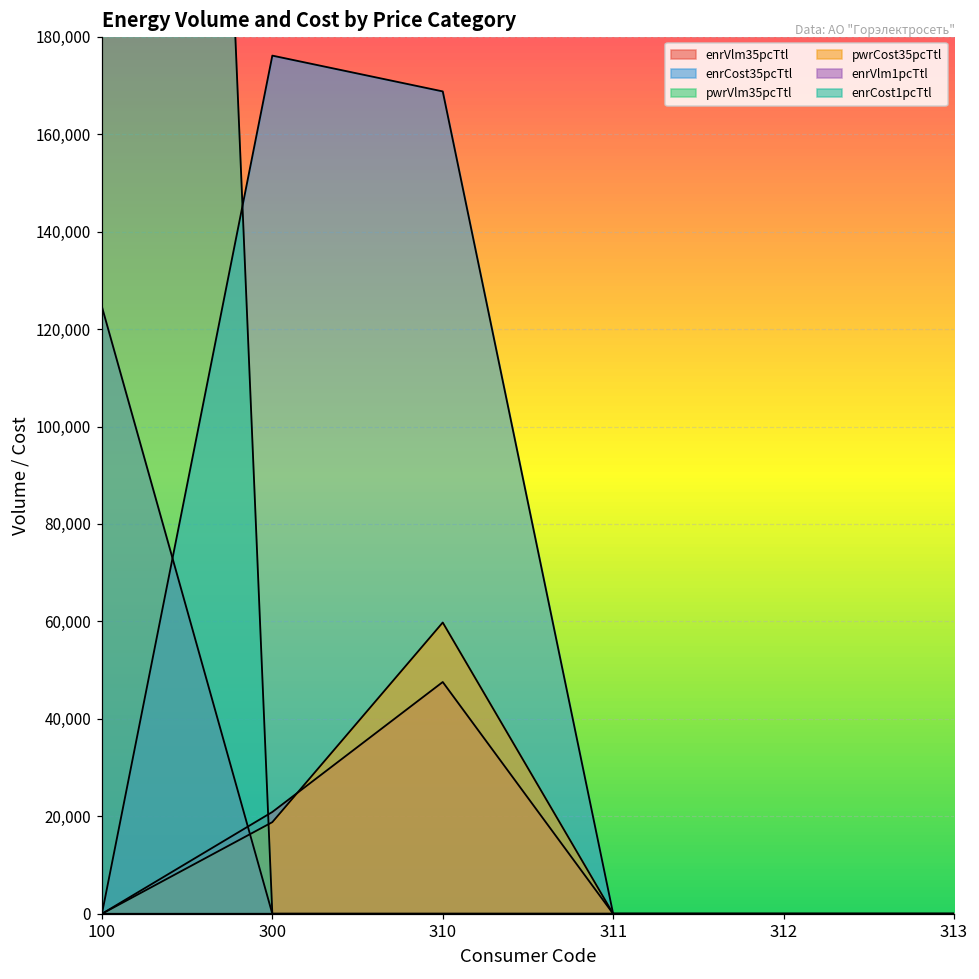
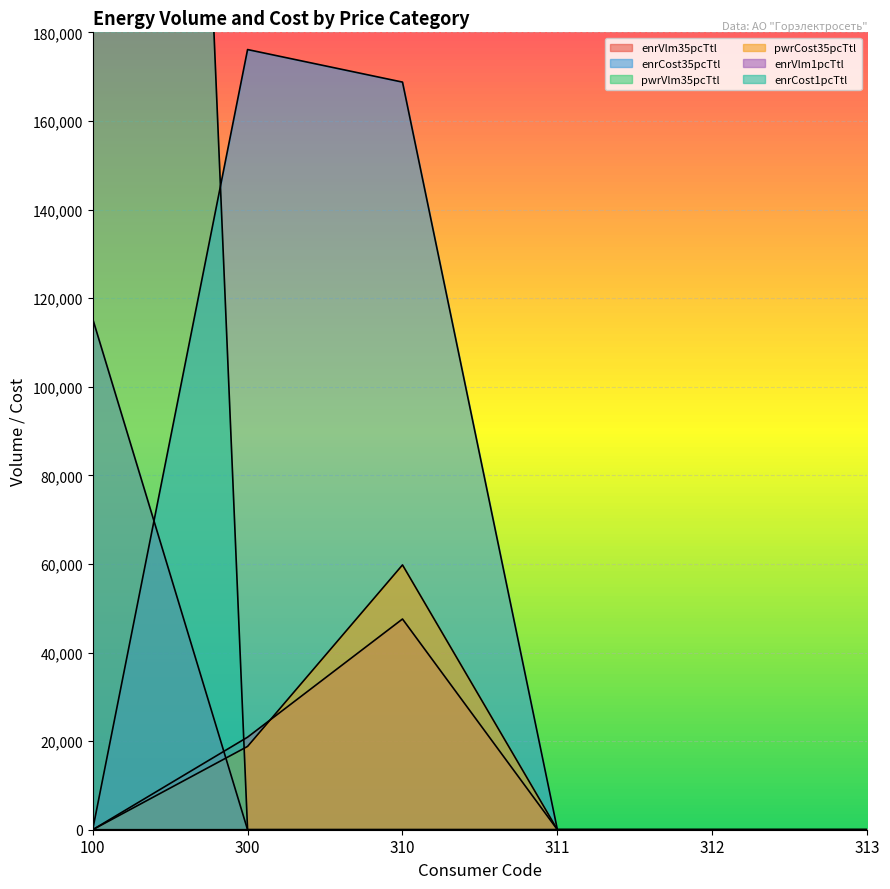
enrVlm1pcTtl, 100: 125,000 -> 115,000
